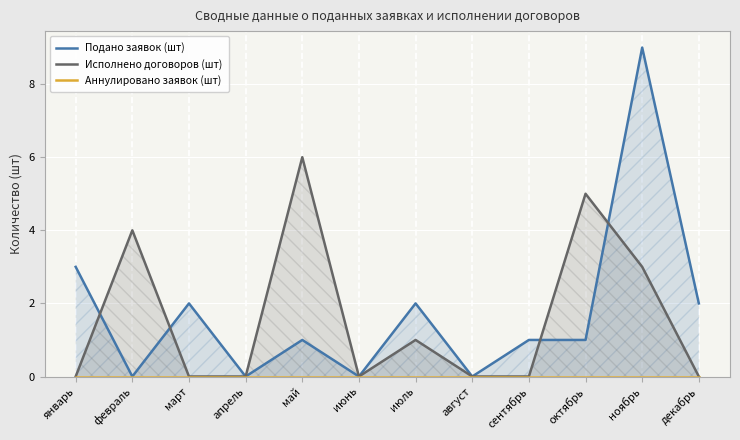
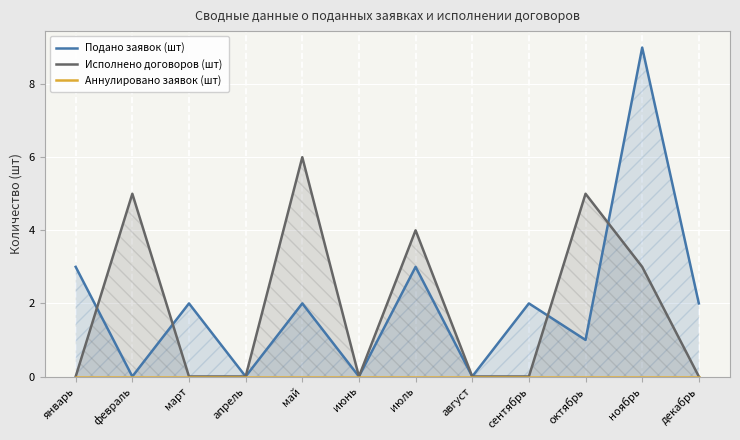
Исполнено договоров (шт), февраль: 4 -> 5
Подано заявок (шт), май: 1 -> 2
Подано заявок (шт), июль: 2 -> 3
Исполнено договоров (шт), июль: 1 -> 4
Подано заявок (шт), сентябрь: 1 -> 2
